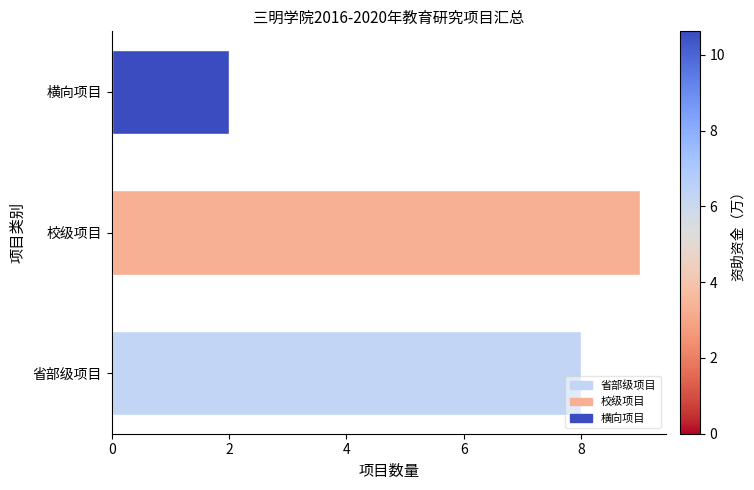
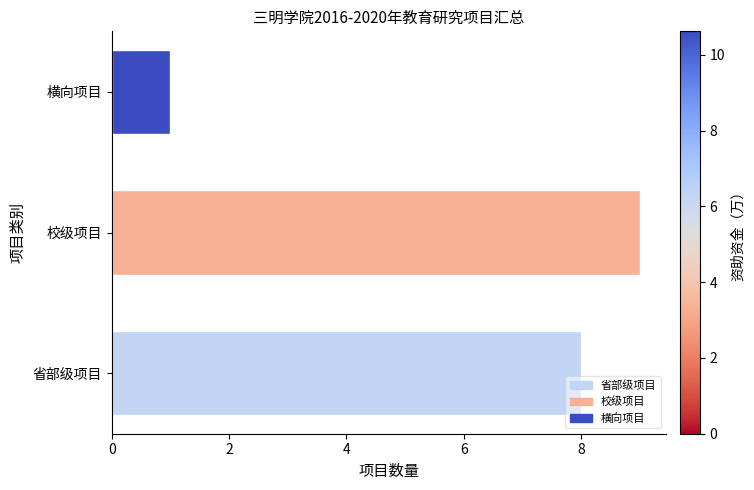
横向项目: 2 -> 1
